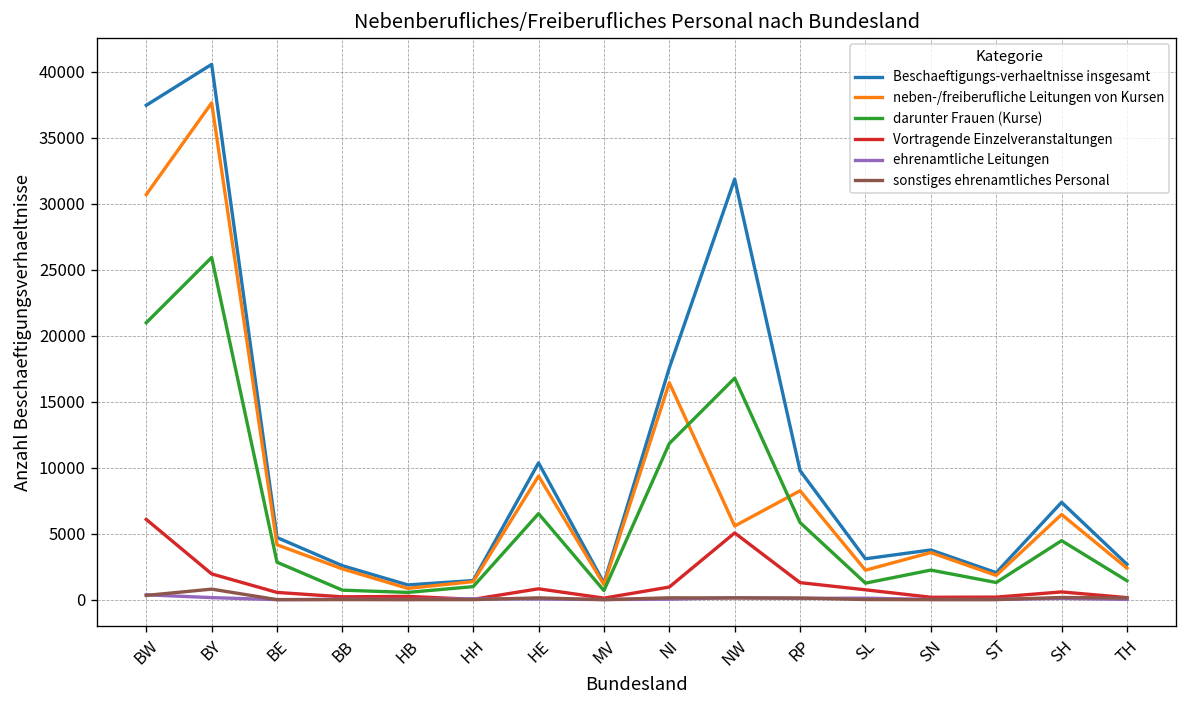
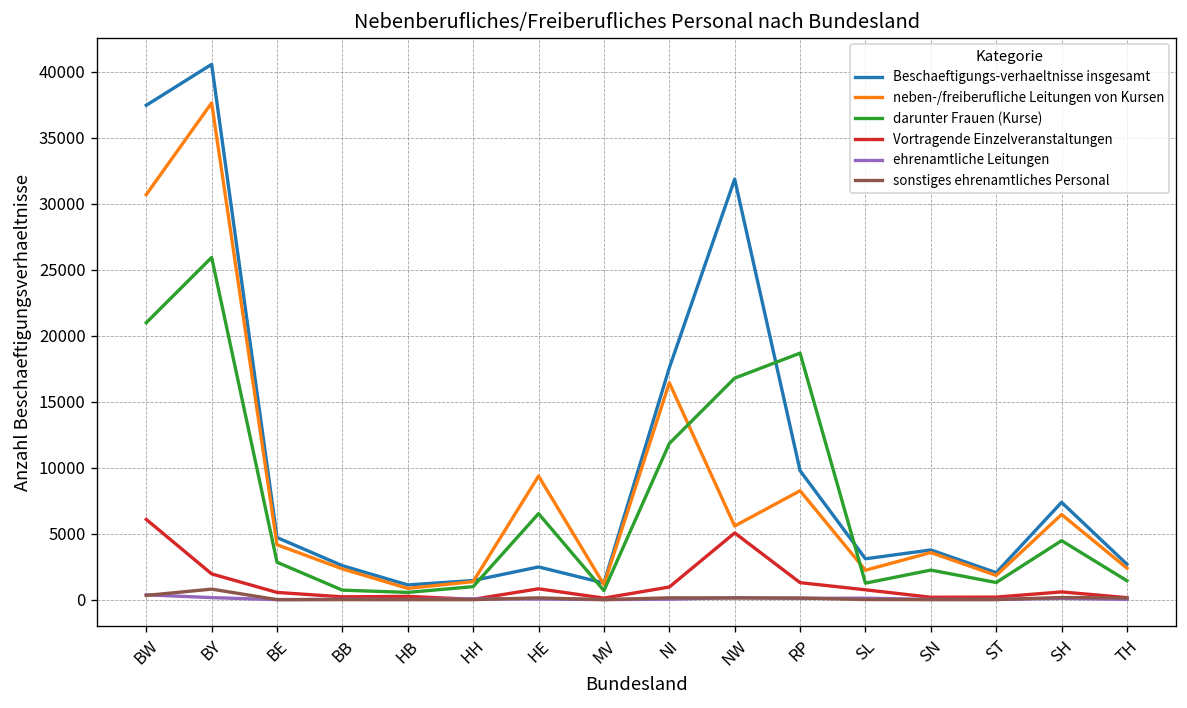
Beschaeftigungs-verhaeltnisse insgesamt, HE: 10400 -> 2500
darunter Frauen (Kurse), RP: 5800 -> 18700
